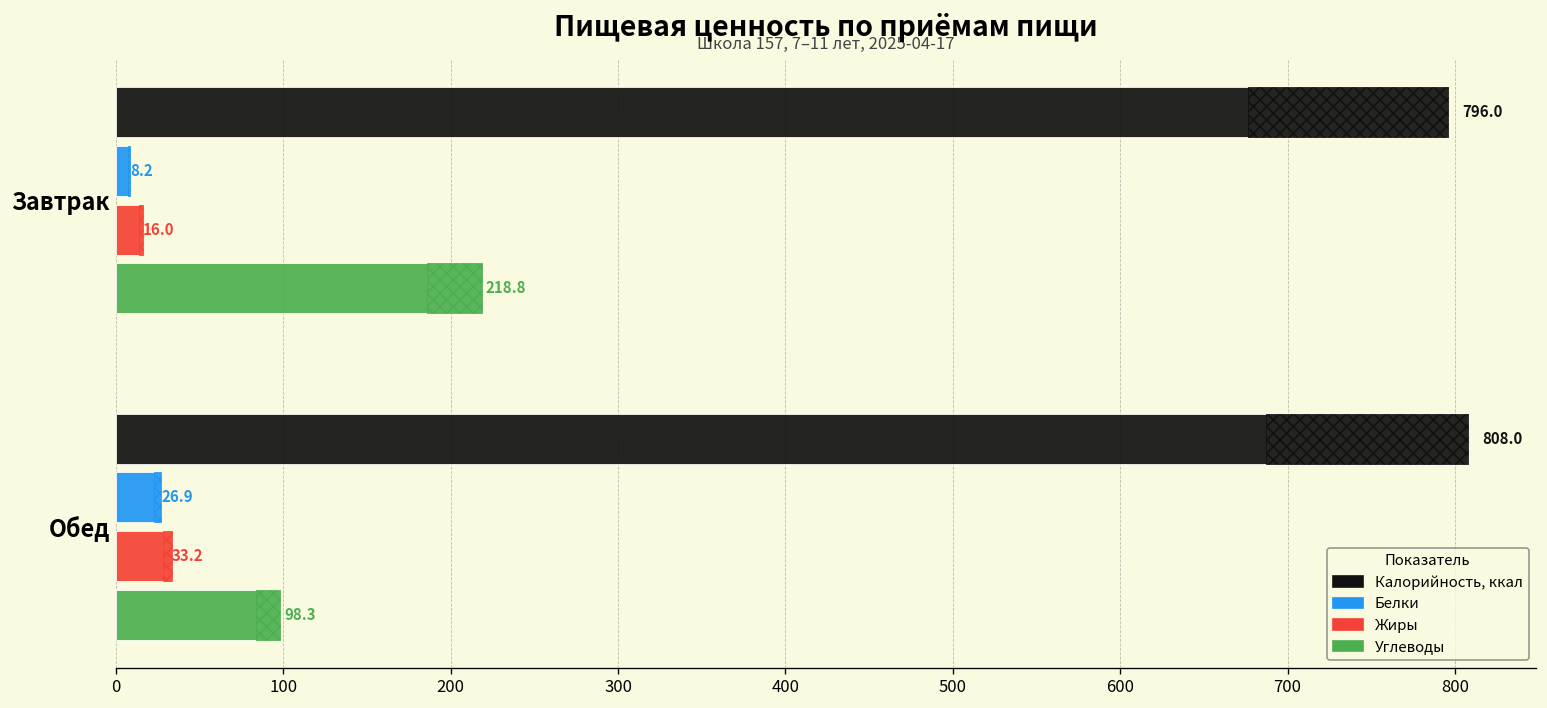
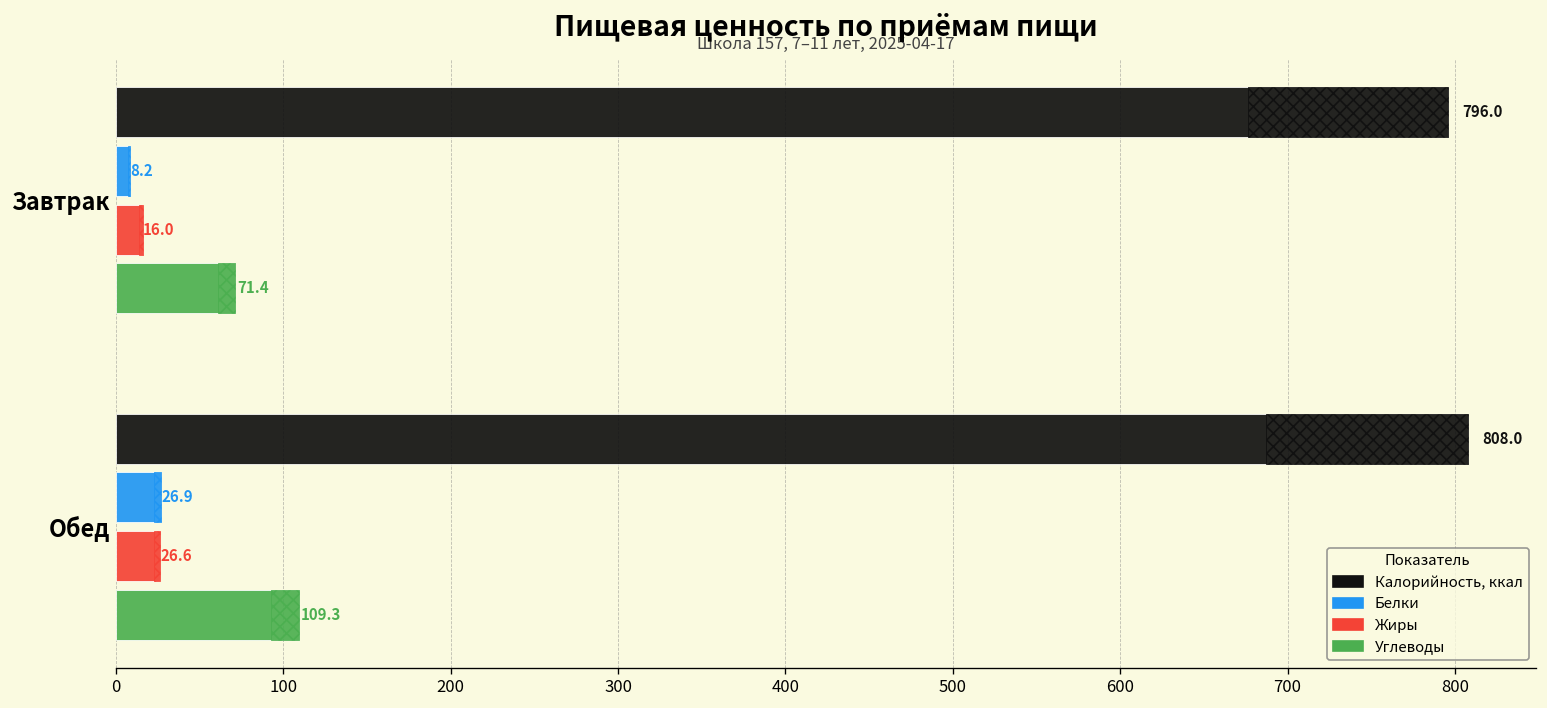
Углеводы, Завтрак: 218.8 -> 71.4
Жиры, Обед: 33.2 -> 26.6
Углеводы, Обед: 98.3 -> 109.3
